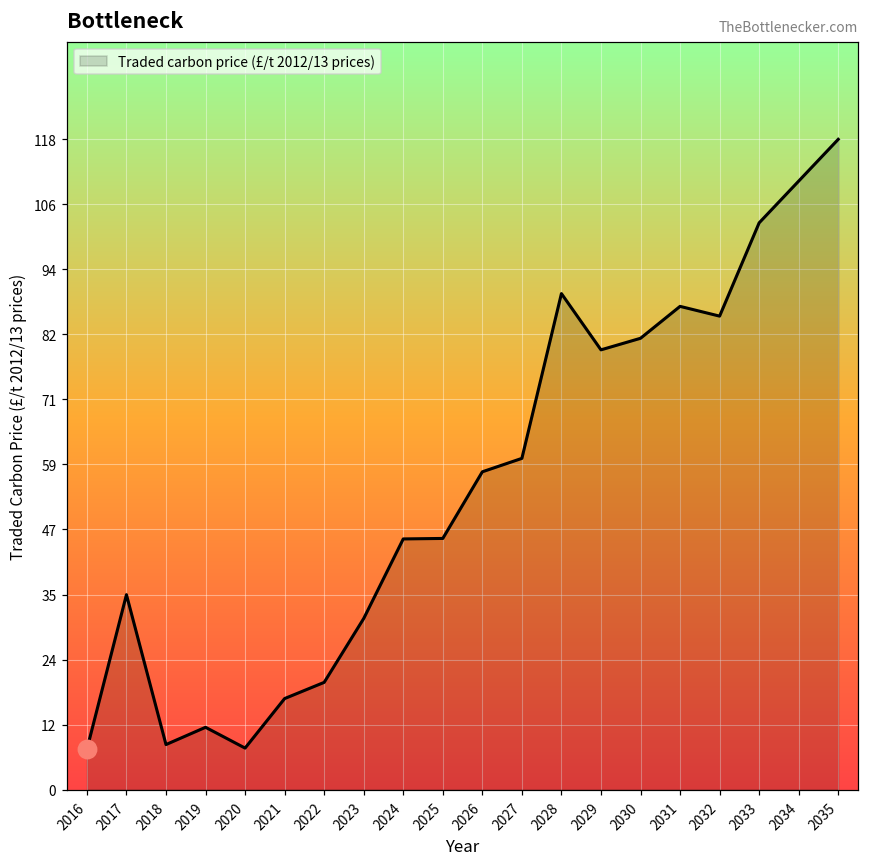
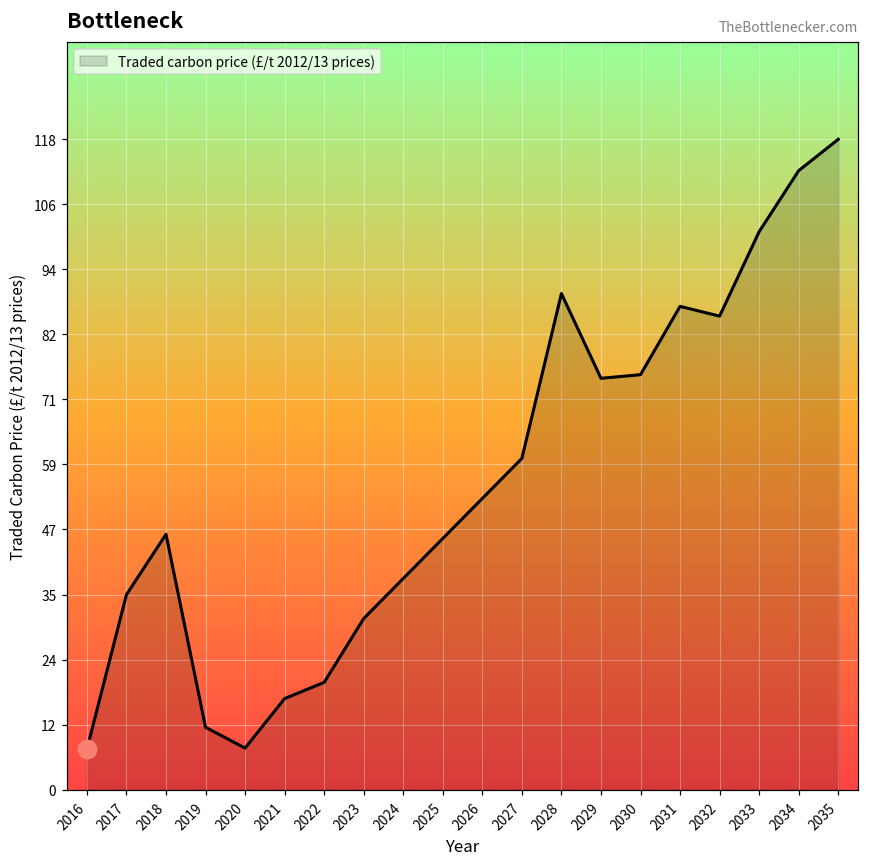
Traded carbon price (£/t 2012/13 prices), 2018: 8 -> 46
Traded carbon price (£/t 2012/13 prices), 2024: 45 -> 38
Traded carbon price (£/t 2012/13 prices), 2026: 58 -> 53
Traded carbon price (£/t 2012/13 prices), 2029: 80 -> 74
Traded carbon price (£/t 2012/13 prices), 2030: 82 -> 75
Traded carbon price (£/t 2012/13 prices), 2033: 103 -> 101
Traded carbon price (£/t 2012/13 prices), 2034: 110 -> 112
